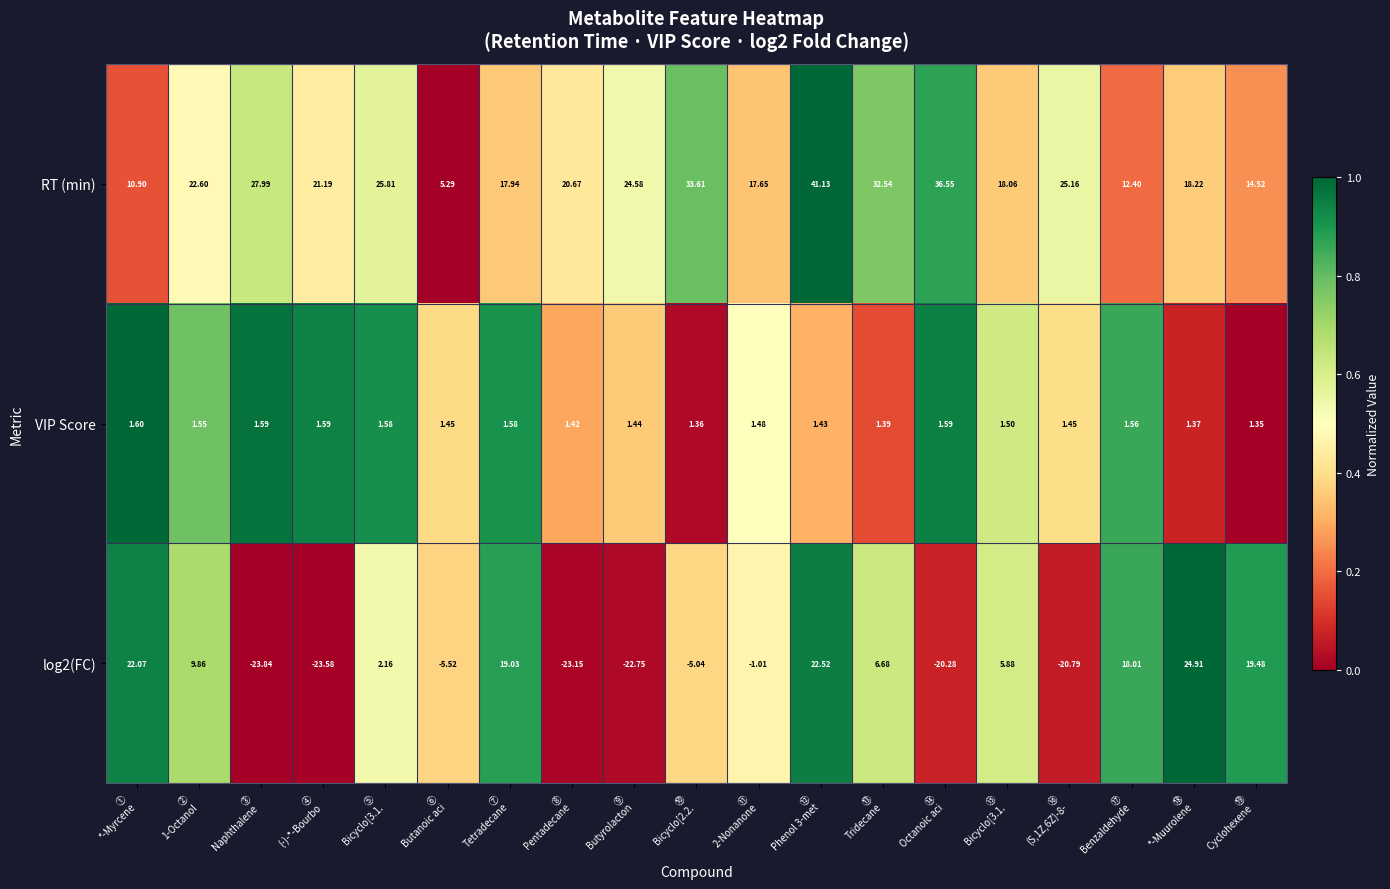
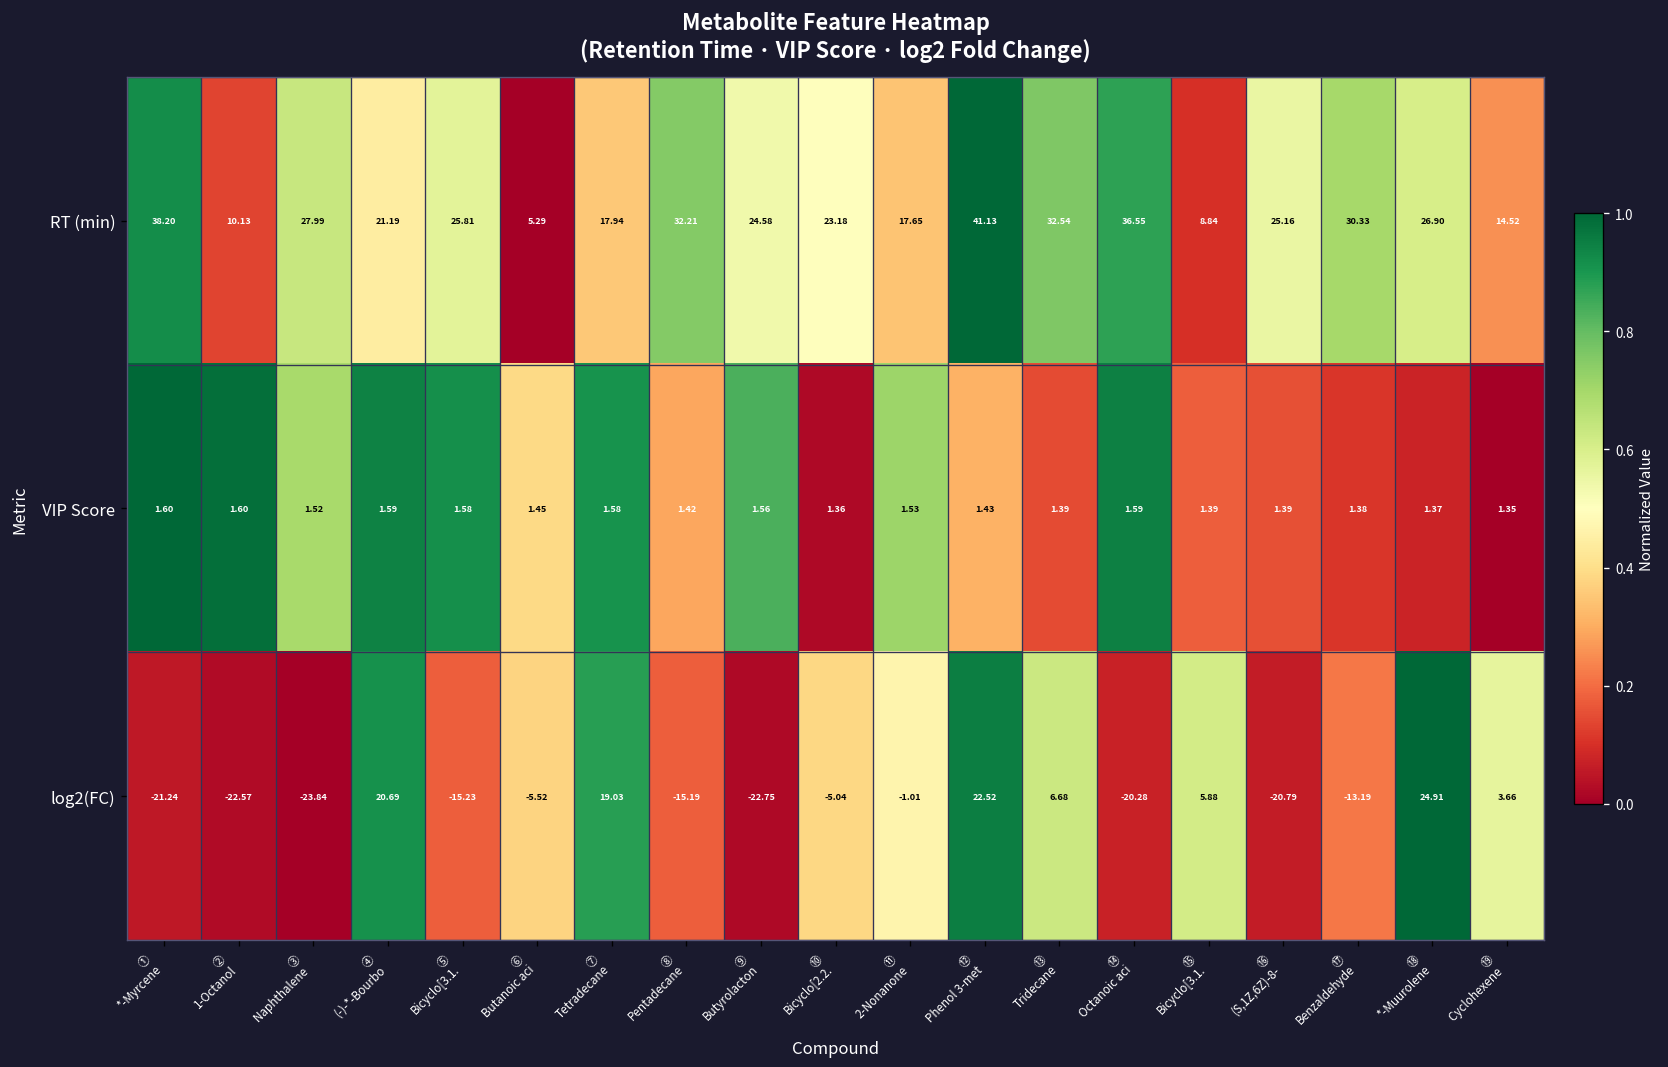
RT (min), ① *-Myrcene: 10.90 -> 38.20
RT (min), ② 1-Octanol: 22.60 -> 10.13
RT (min), ⑧ Pentadecane: 20.67 -> 32.21
RT (min), ⑩ Bicyclo[2.2.: 33.61 -> 23.18
RT (min), ⑮ Bicyclo[3.1.: 18.06 -> 8.84
RT (min), ⑰ Benzaldehyde: 12.40 -> 30.33
RT (min), ⑱ *-Muurolene: 18.22 -> 26.90
VIP Score, ② 1-Octanol: 1.55 -> 1.60
VIP Score, ③ Naphthalene: 1.59 -> 1.52
VIP Score, ⑨ Butyrolacton: 1.44 -> 1.56
VIP Score, ⑪ 2-Nonanone: 1.48 -> 1.53
VIP Score, ⑮ Bicyclo[3.1.: 1.50 -> 1.39
VIP Score, ⑯ (S,1Z,6Z)-8-: 1.45 -> 1.39
VIP Score, ⑰ Benzaldehyde: 1.56 -> 1.38
log2(FC), ① *-Myrcene: 22.07 -> -21.24
log2(FC), ② 1-Octanol: 9.86 -> -22.57
log2(FC), ④ (-)-*-Bourbo: -23.58 -> 20.69
log2(FC), ⑤ Bicyclo[3.1.: 2.16 -> -15.23
log2(FC), ⑧ Pentadecane: -23.15 -> -15.19
log2(FC), ⑰ Benzaldehyde: 18.01 -> -13.19
log2(FC), ⑲ Cyclohexene: 19.48 -> 3.66
